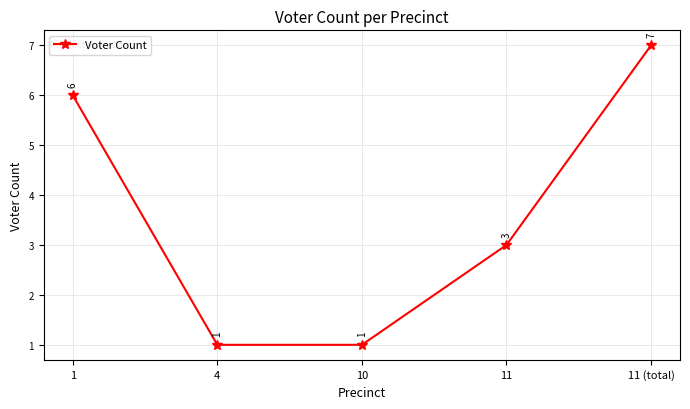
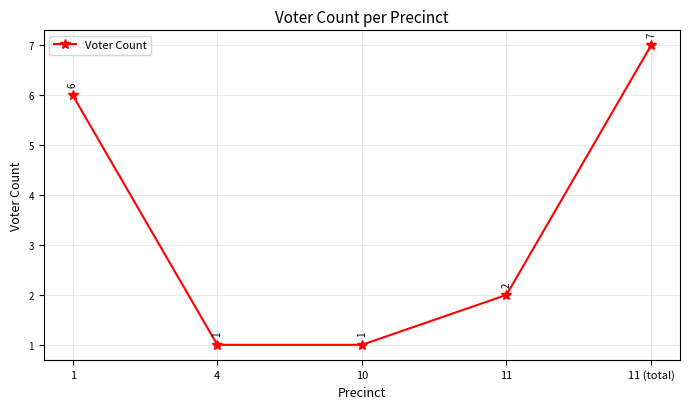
11: 3 -> 2
